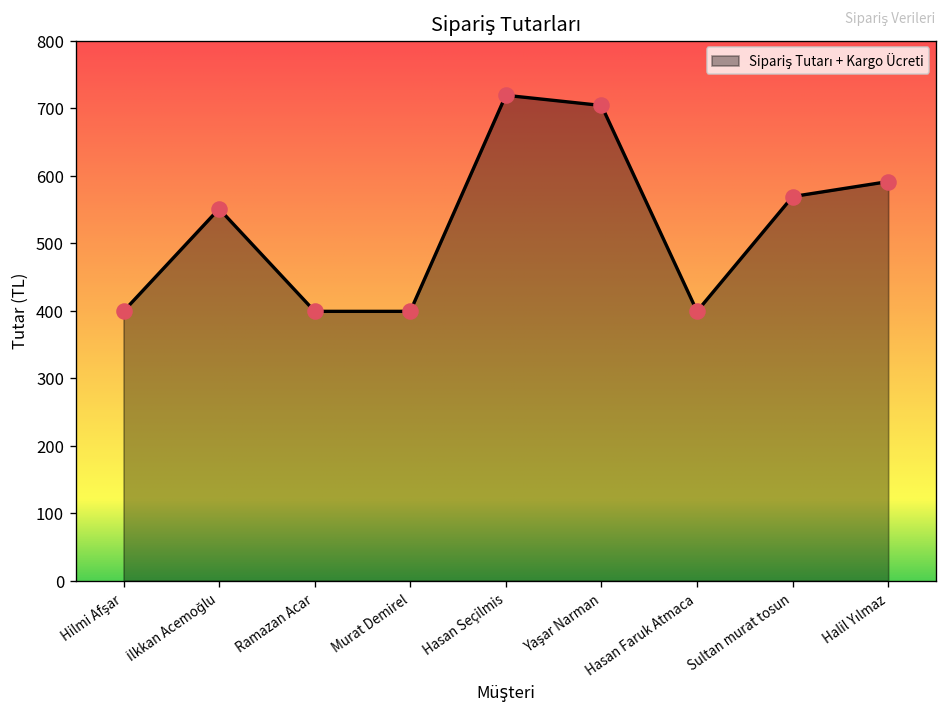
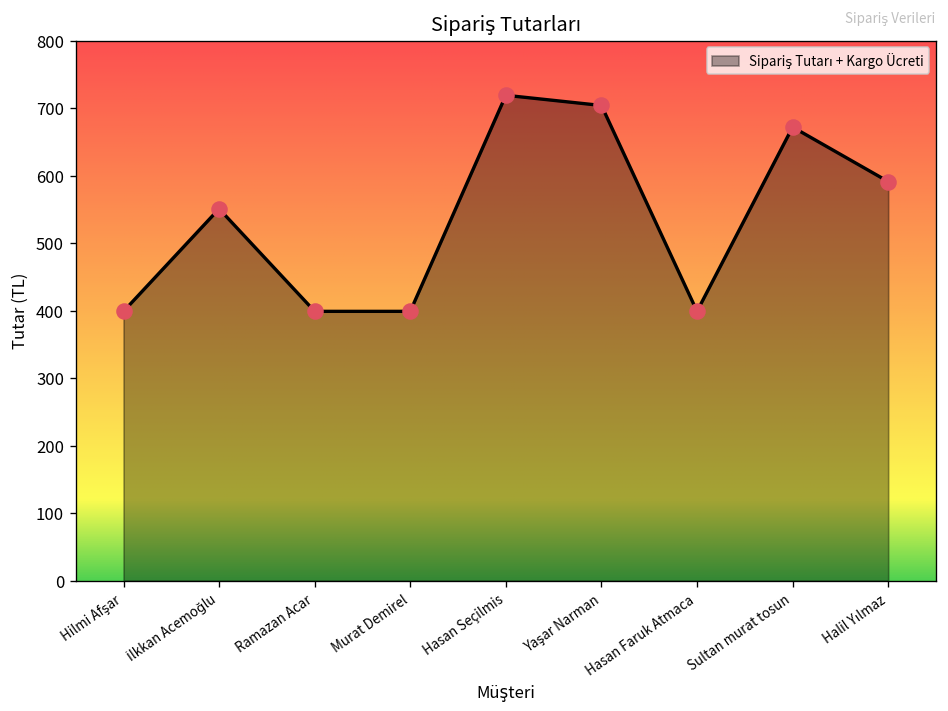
Sultan murat tosun: 570 -> 670
